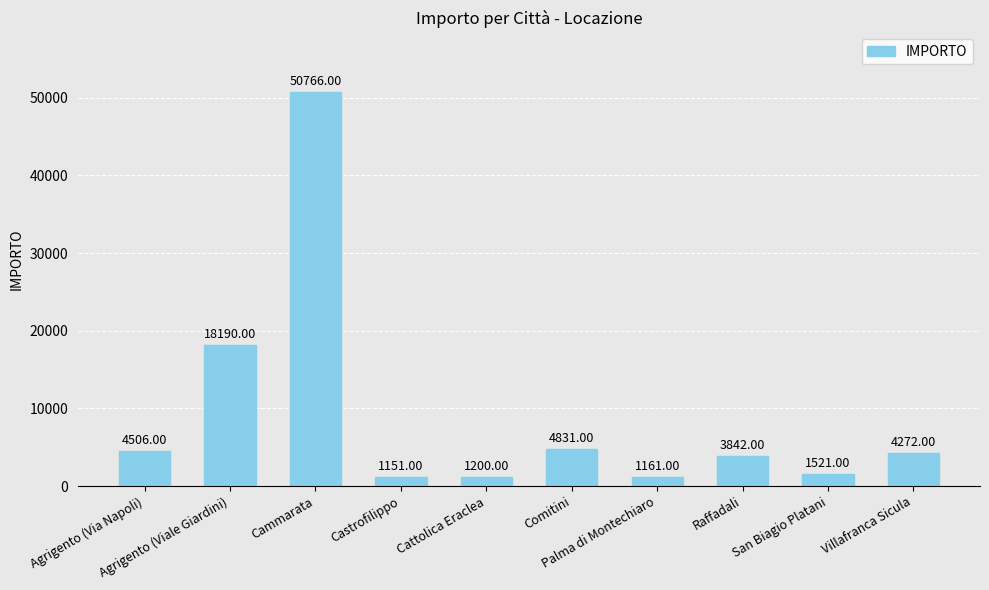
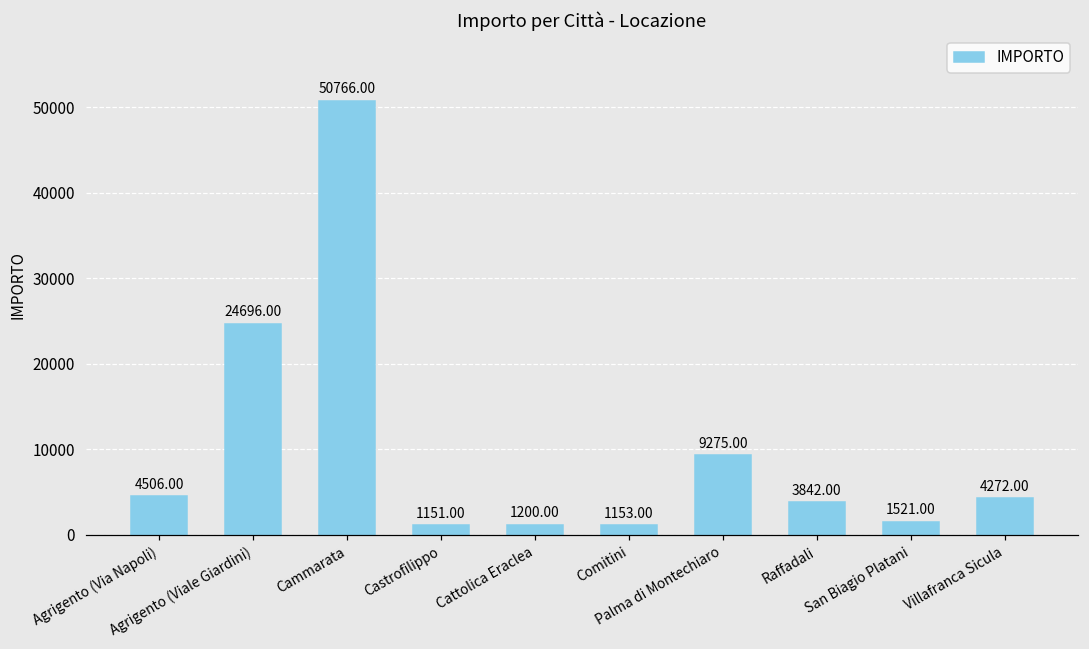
Agrigento (Viale Giardini): 18190.00 -> 24696.00
Comitini: 4831.00 -> 1153.00
Palma di Montechiaro: 1161.00 -> 9275.00
